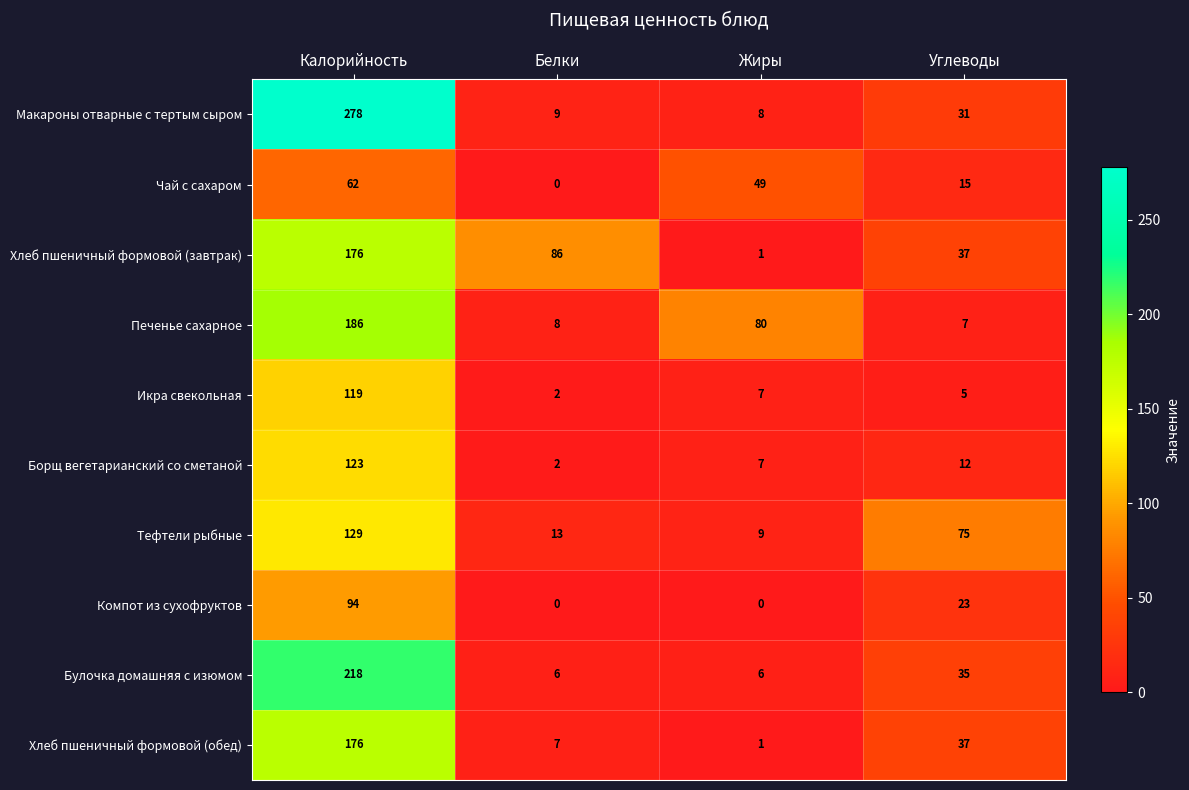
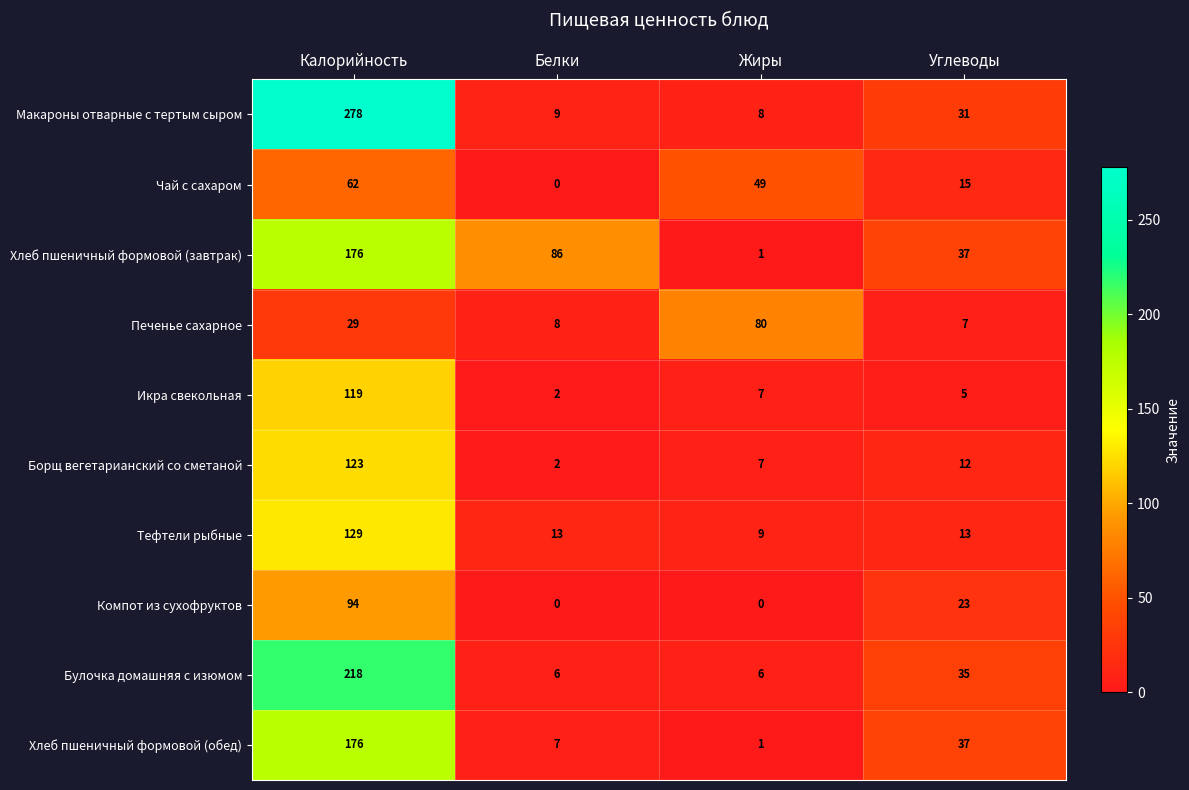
Печенье сахарное, Калорийность: 186 -> 29
Тефтели рыбные, Углеводы: 75 -> 13
